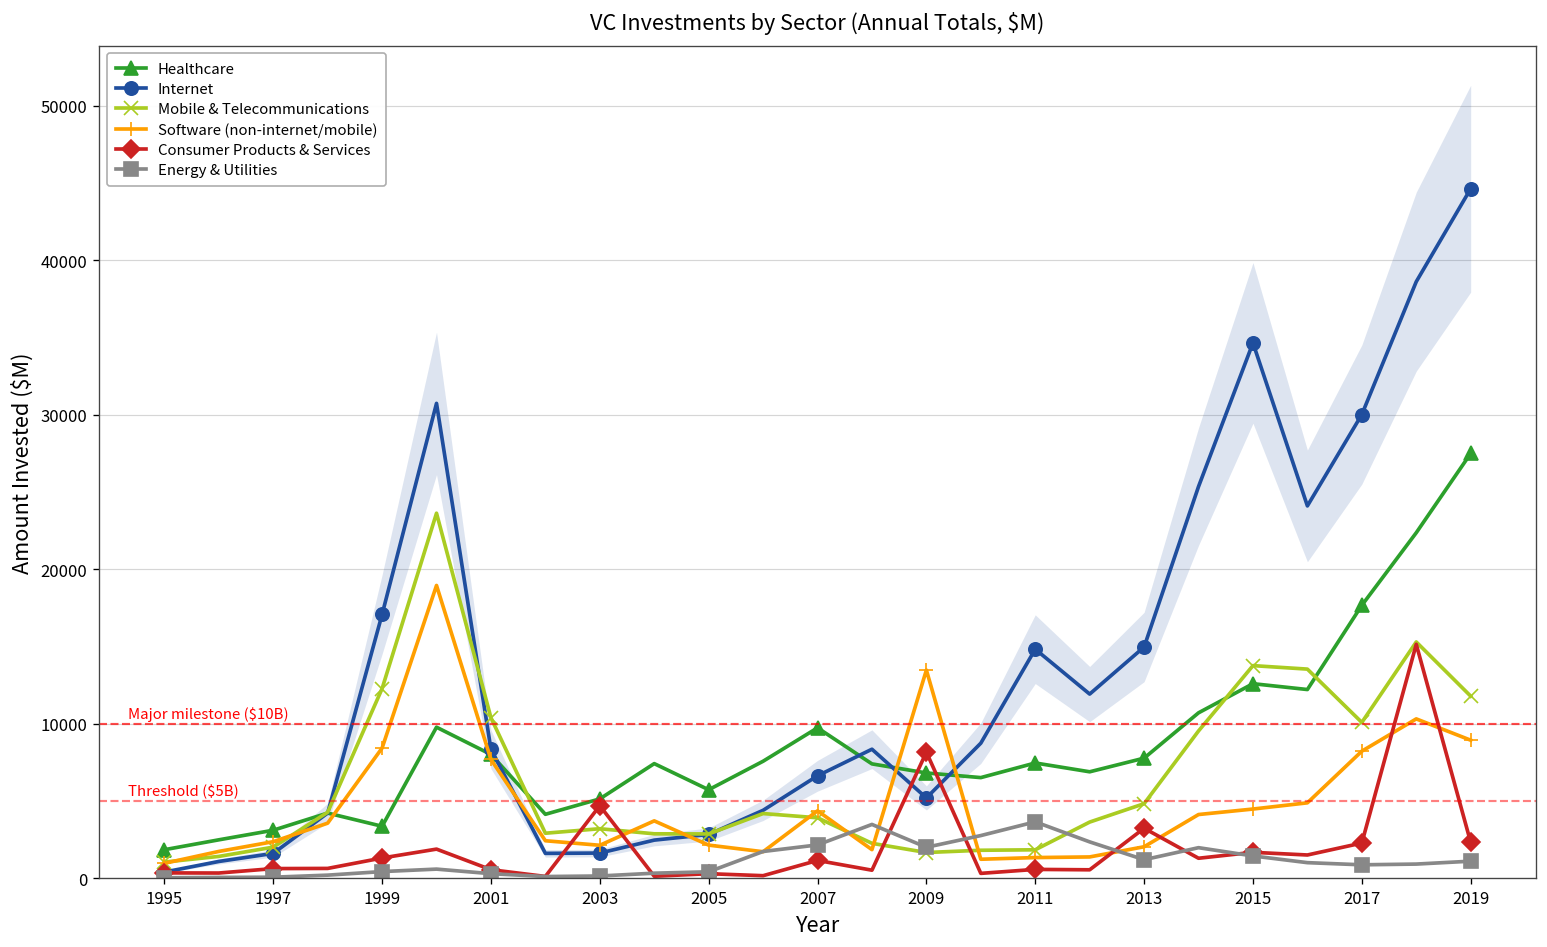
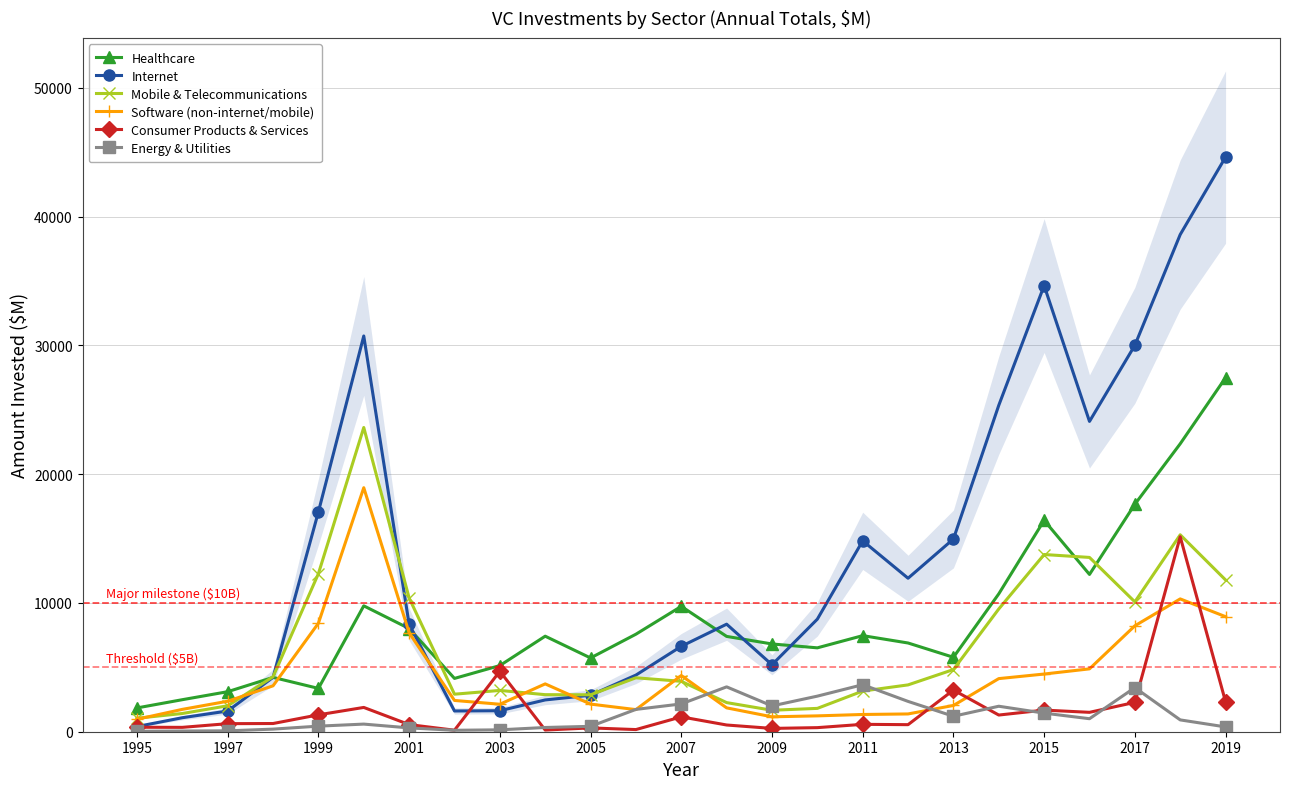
Software (non-internet/mobile), 2009: 13500 -> 1200
Consumer Products & Services, 2009: 8200 -> 300
Mobile & Telecommunications, 2011: 1800 -> 3200
Healthcare, 2013: 7800 -> 5800
Healthcare, 2015: 12600 -> 16400
Energy & Utilities, 2017: 900 -> 3400
Energy & Utilities, 2019: 1100 -> 400
